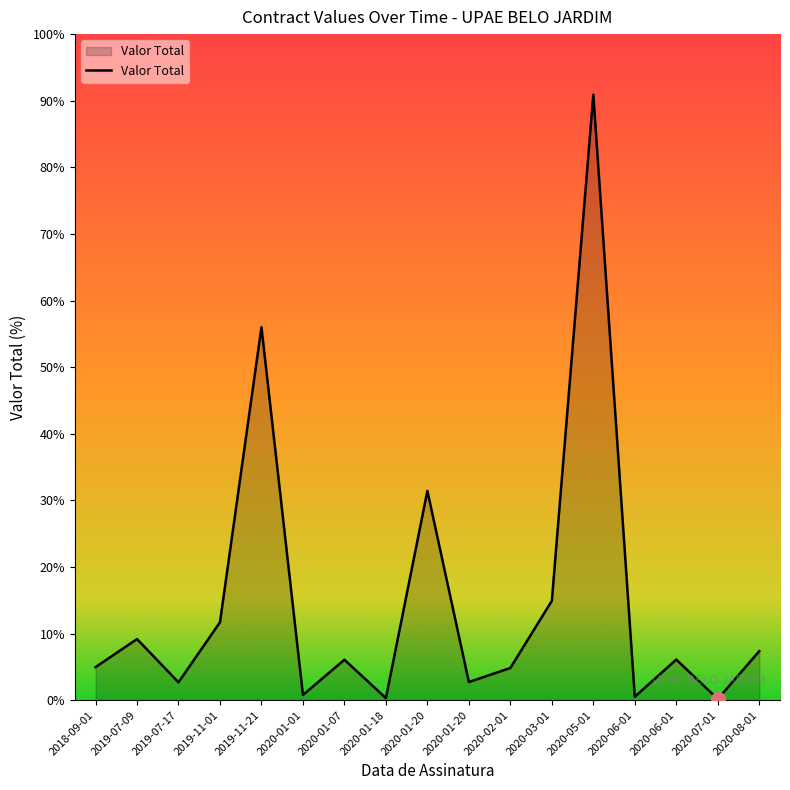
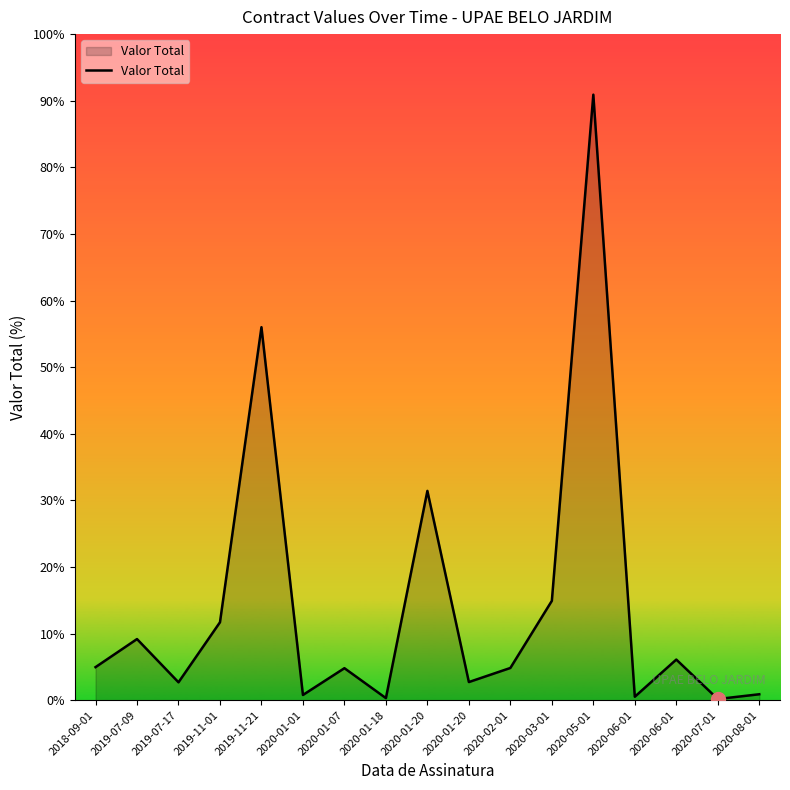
Valor Total, 2020-01-07: 6% -> 5%
Valor Total, 2020-08-01: 7% -> 1%
